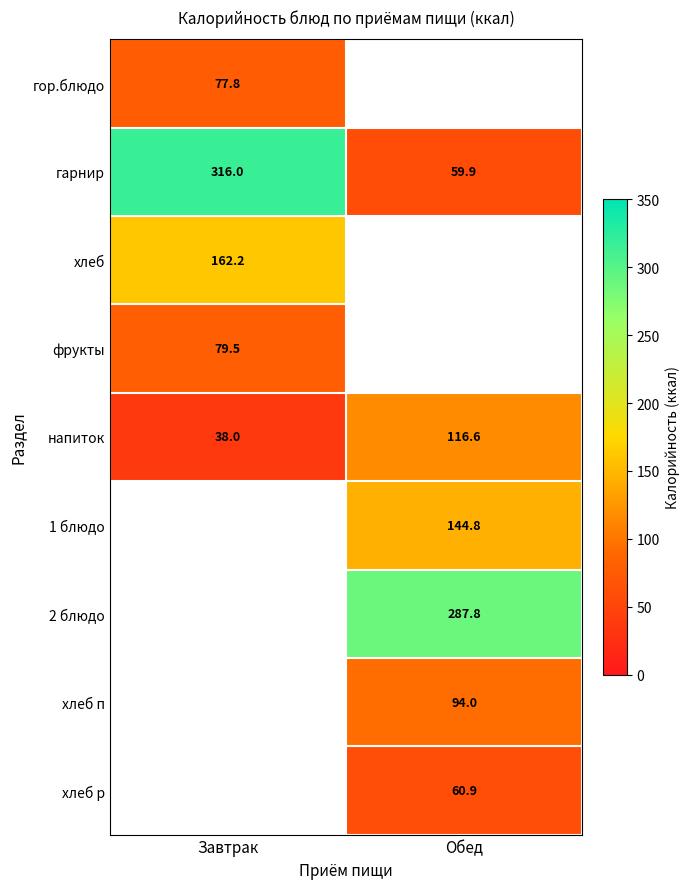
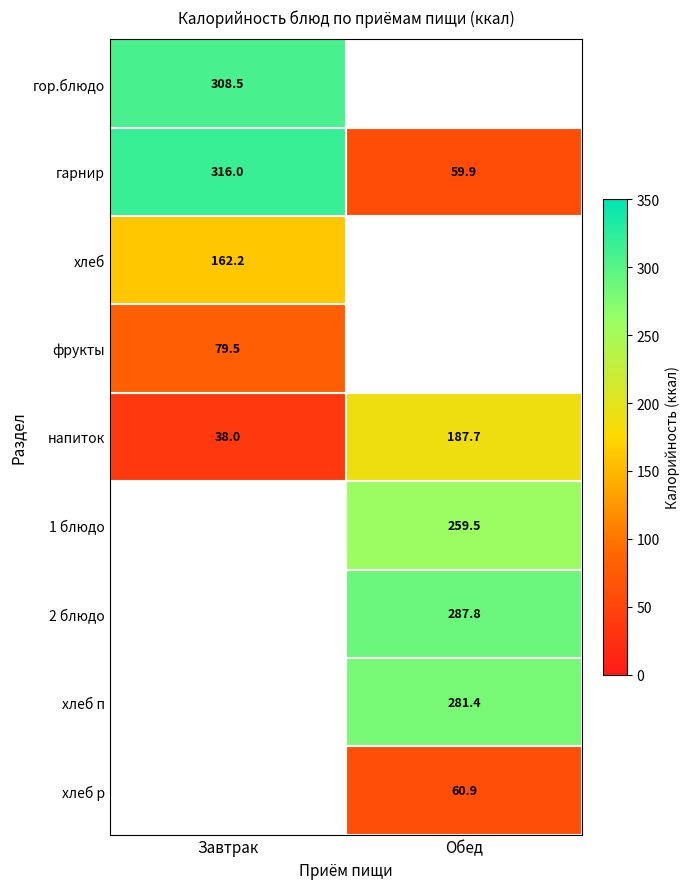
гор.блюдо, Завтрак: 77.8 -> 308.5
напиток, Обед: 116.6 -> 187.7
1 блюдо, Обед: 144.8 -> 259.5
хлеб п, Обед: 94.0 -> 281.4
